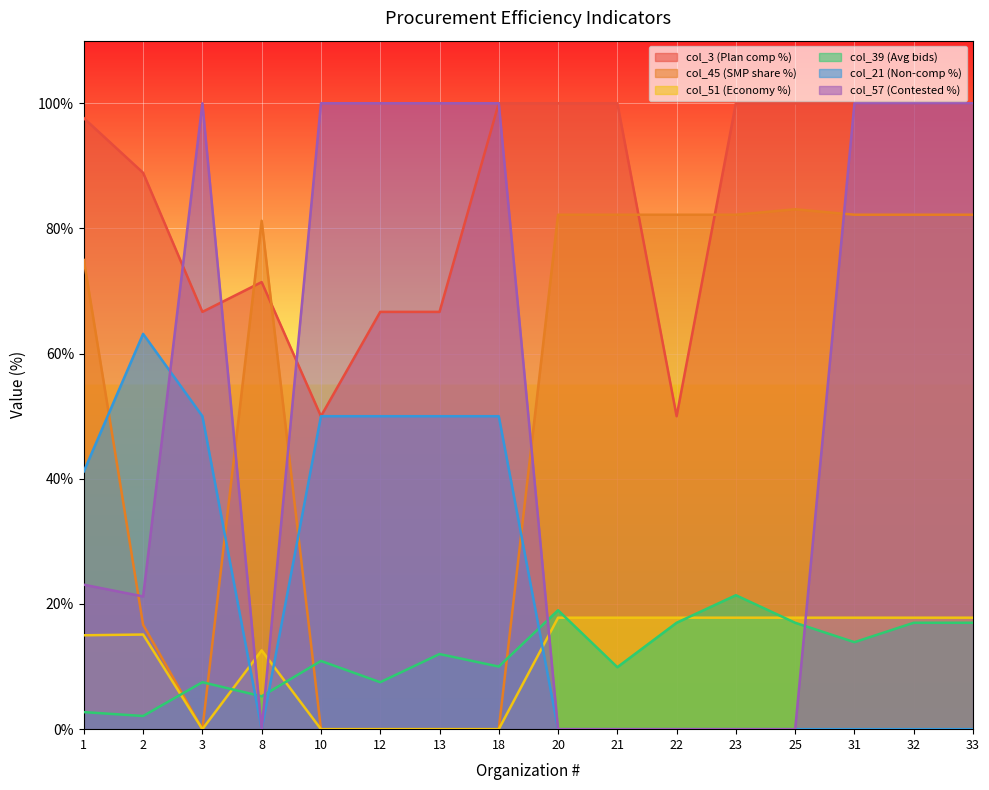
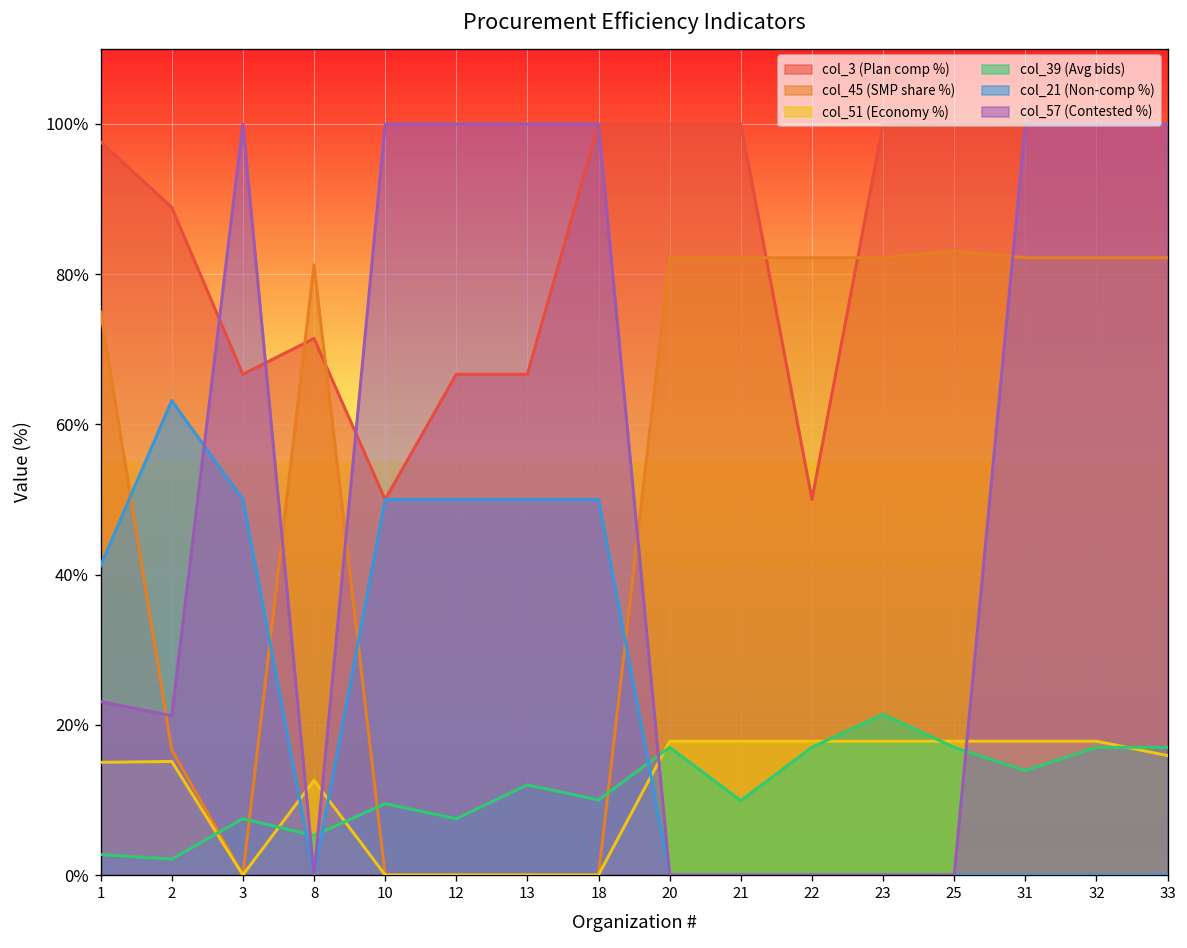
col_39 (Avg bids), 10: 11% -> 10%
col_39 (Avg bids), 20: 19% -> 17%
col_51 (Economy %), 33: 18% -> 16%
